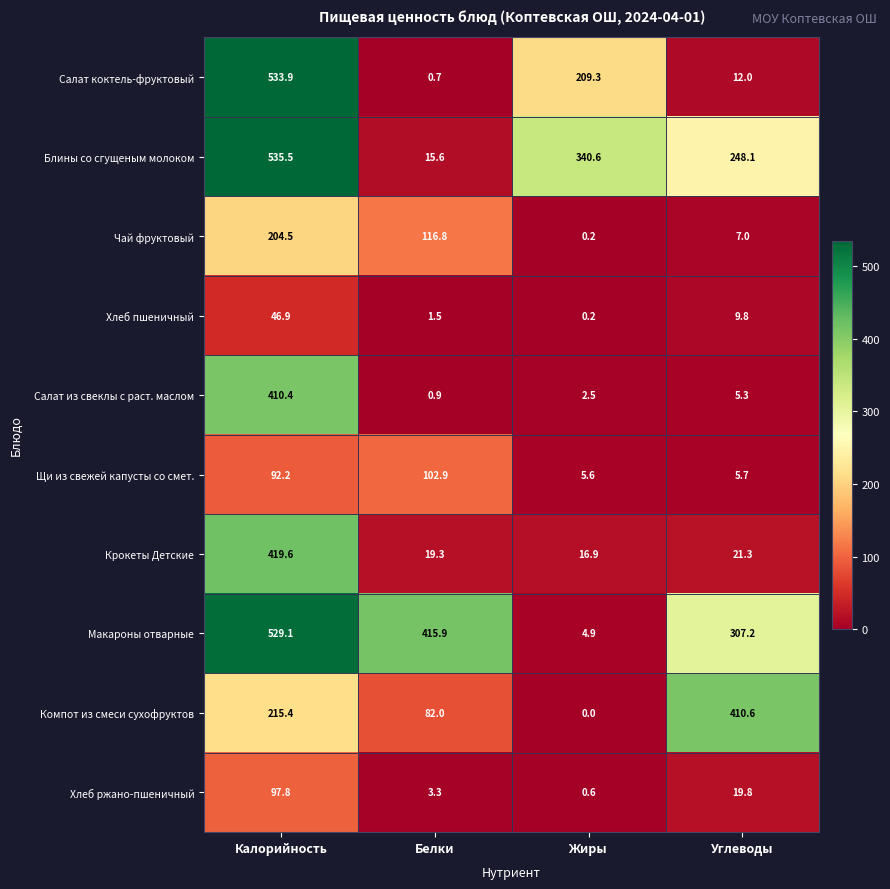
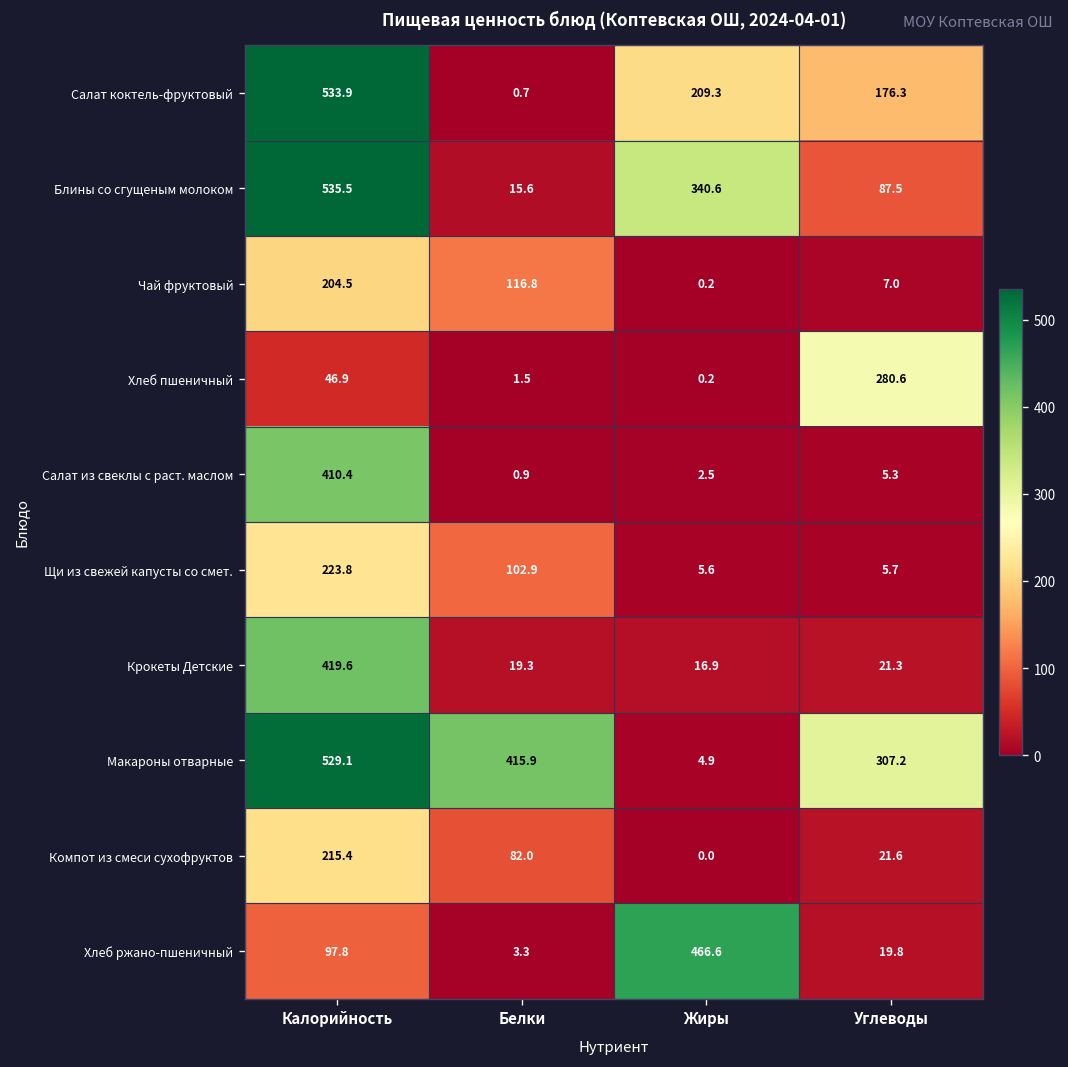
Салат коктель-фруктовый, Углеводы: 12.0 -> 176.3
Блины со сгущеным молоком, Углеводы: 248.1 -> 87.5
Хлеб пшеничный, Углеводы: 9.8 -> 280.6
Щи из свежей капусты со смет., Калорийность: 92.2 -> 223.8
Компот из смеси сухофруктов, Углеводы: 410.6 -> 21.6
Хлеб ржано-пшеничный, Жиры: 0.6 -> 466.6
